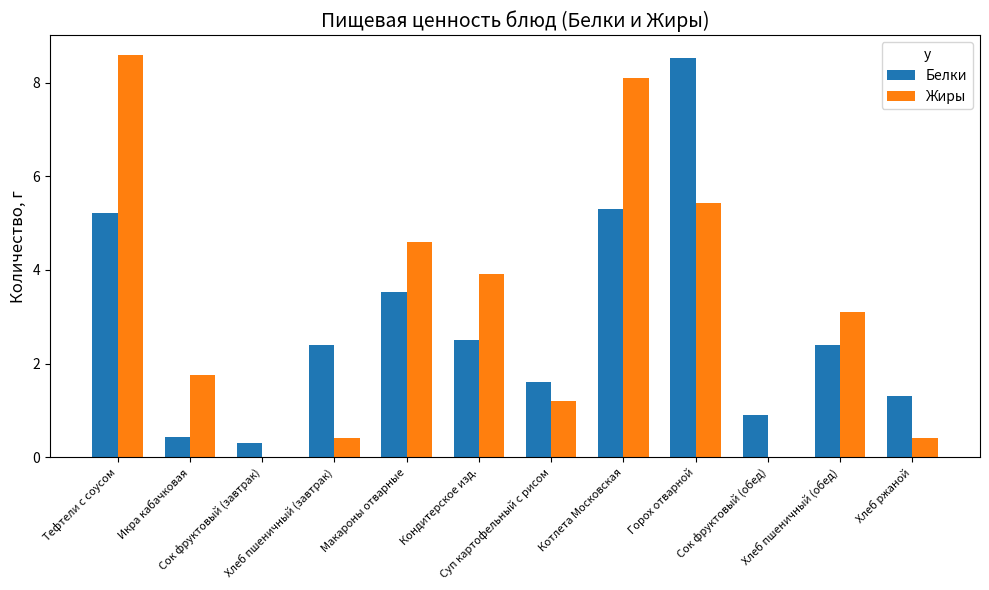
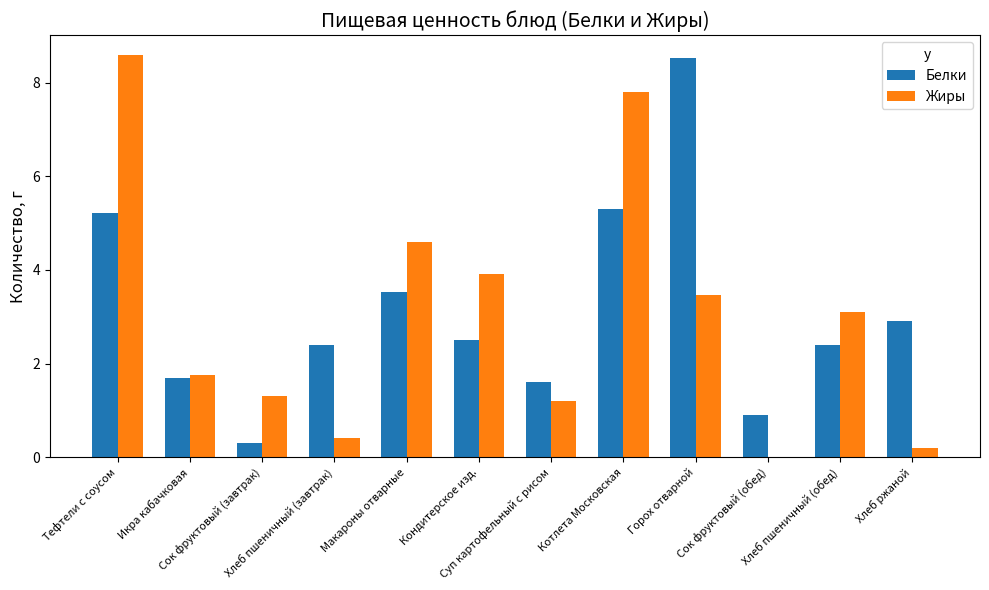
Белки, Икра кабачковая: 0.4 -> 1.7
Жиры, Сок фруктовый (завтрак): 0.0 -> 1.3
Жиры, Котлета Московская: 8.1 -> 7.8
Жиры, Горох отварной: 5.4 -> 3.5
Белки, Хлеб ржаной: 1.3 -> 2.9
Жиры, Хлеб ржаной: 0.4 -> 0.2
